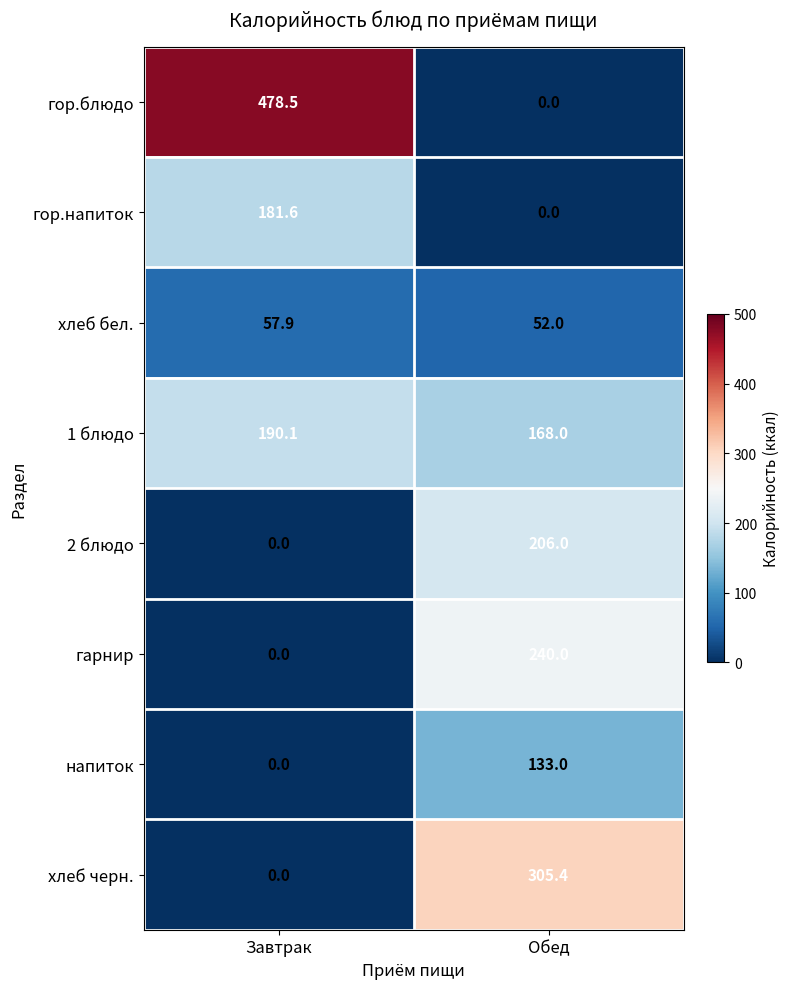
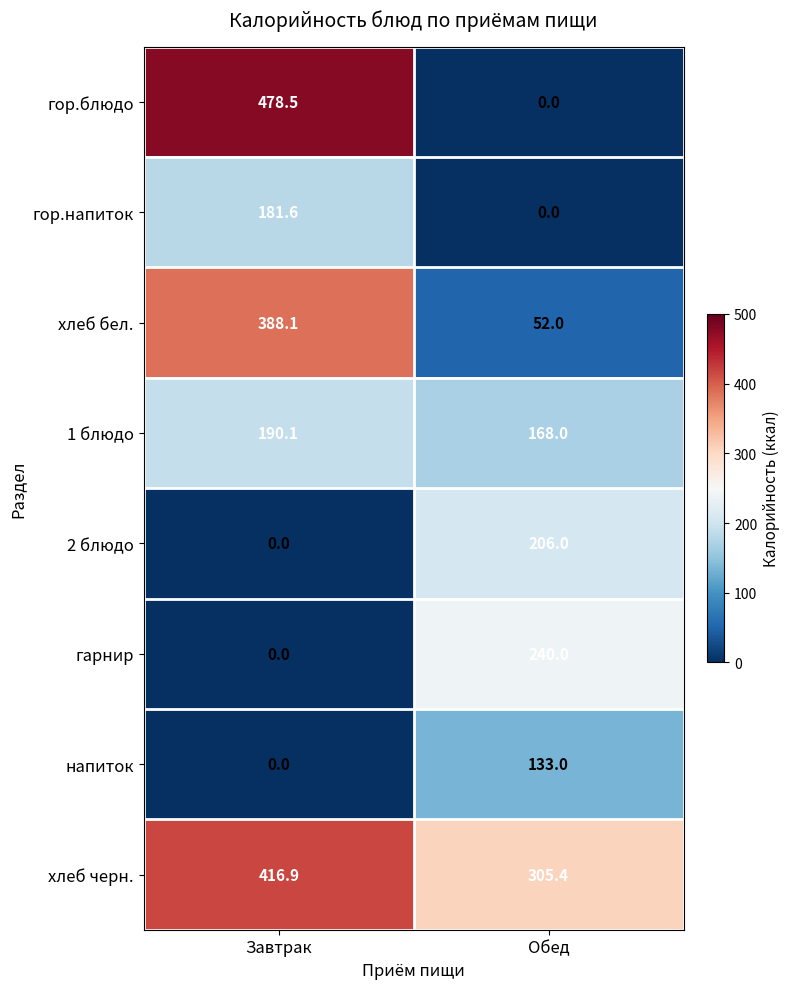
хлеб бел., Завтрак: 57.9 -> 388.1
хлеб черн., Завтрак: 0.0 -> 416.9
